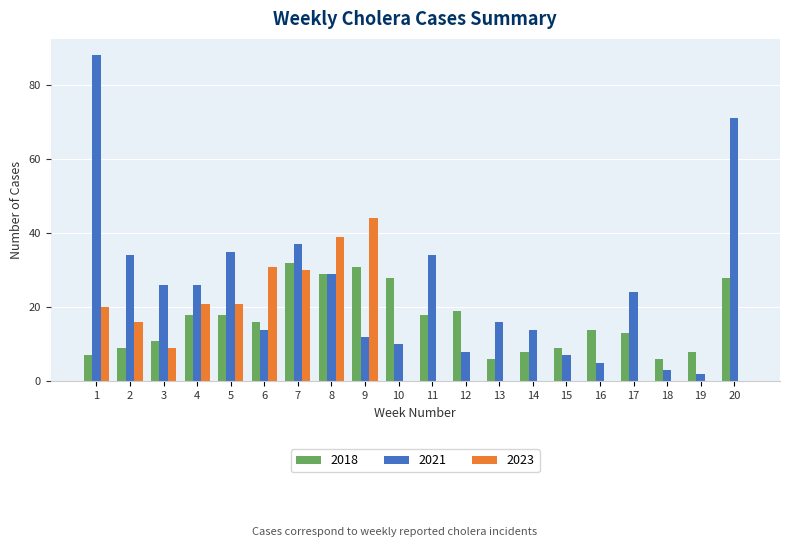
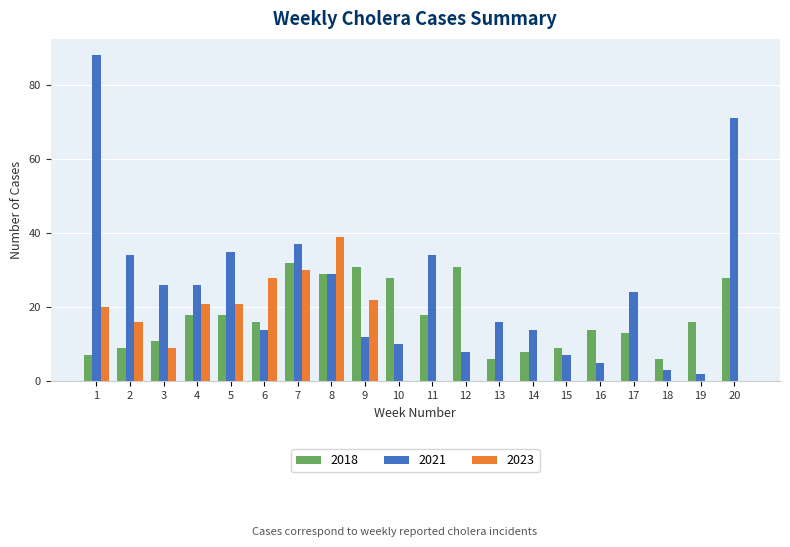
2023, 6: 31 -> 28
2023, 9: 44 -> 22
2018, 12: 19 -> 31
2018, 19: 8 -> 16
